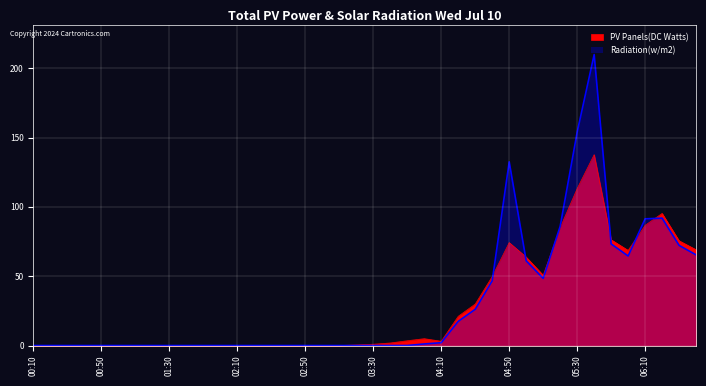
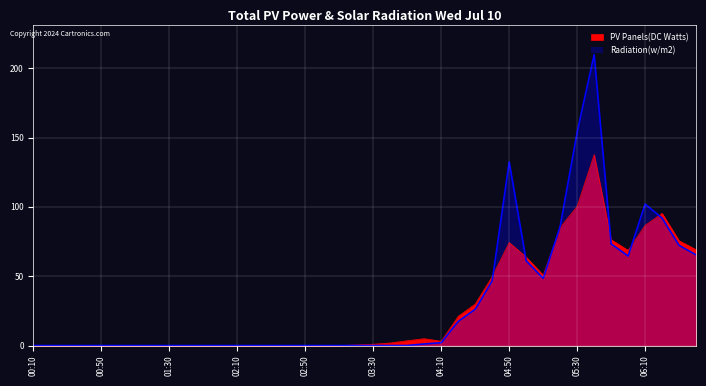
PV Panels(DC Watts), 05:30: 113 -> 100
Radiation(w/m2), 06:10: 91 -> 102
